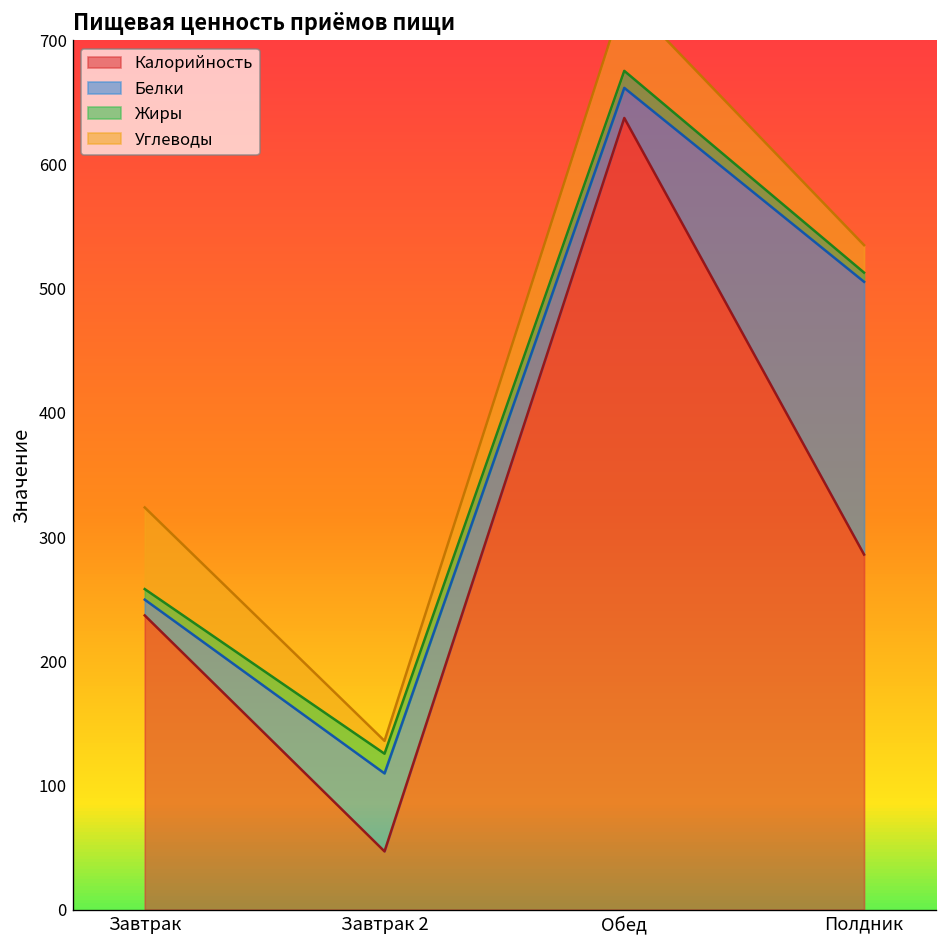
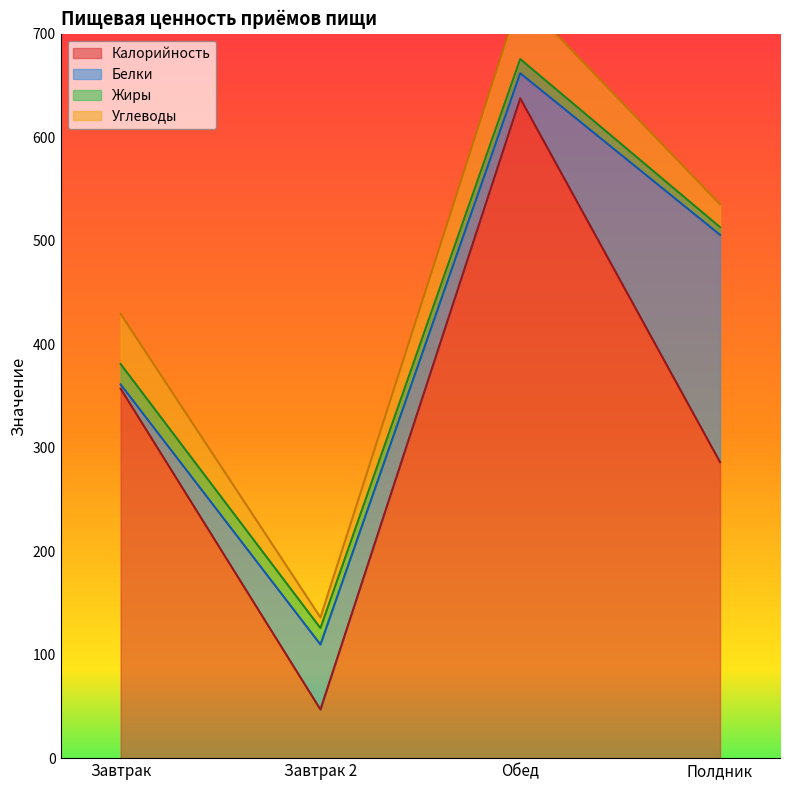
Калорийность, Завтрак: 237 -> 357
Белки, Завтрак: 13 -> 4
Жиры, Завтрак: 9 -> 20
Углеводы, Завтрак: 66 -> 48
